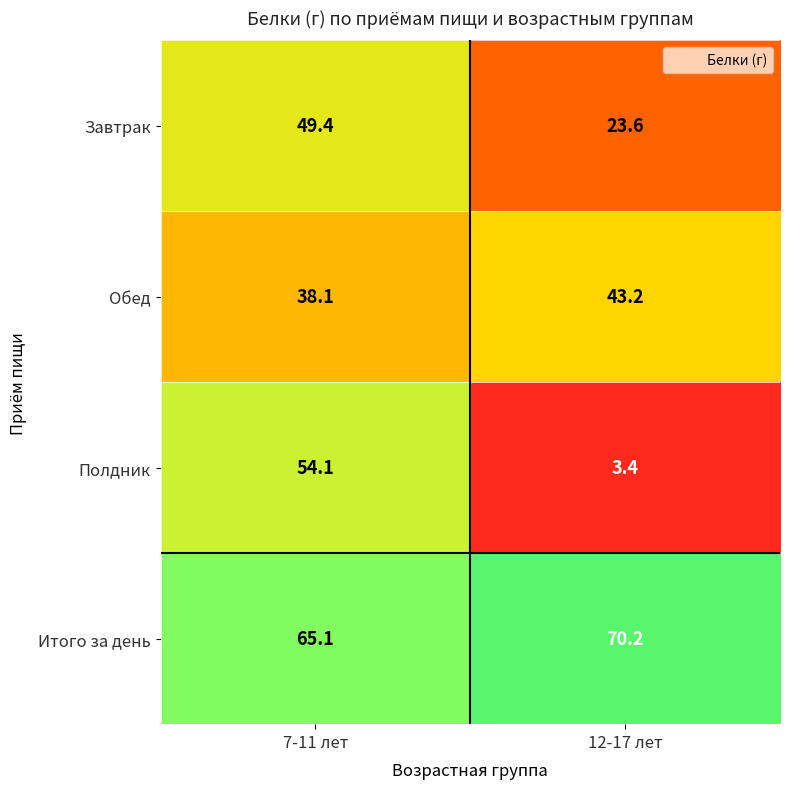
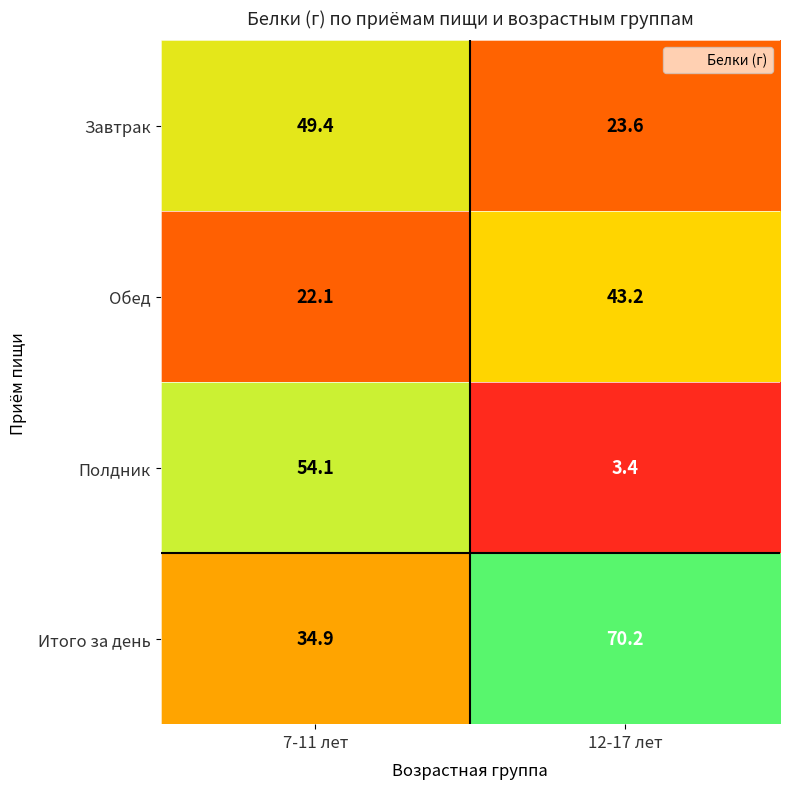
Обед, 7-11 лет: 38.1 -> 22.1
Итого за день, 7-11 лет: 65.1 -> 34.9
